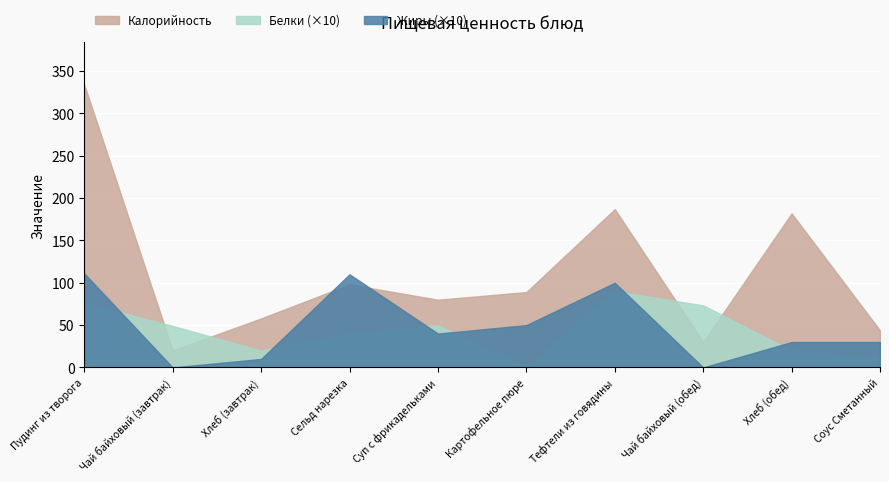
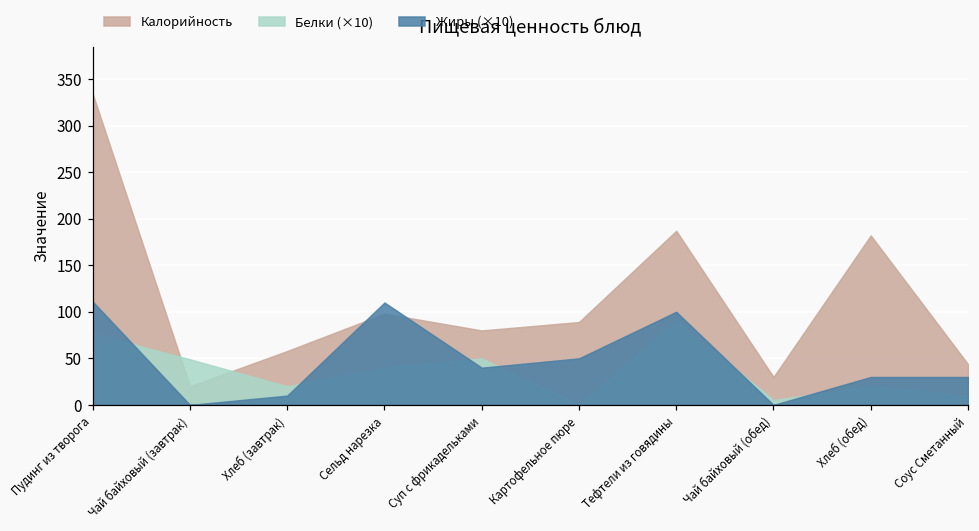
Белки (×10), Чай байховый (обед): 70 -> 10
